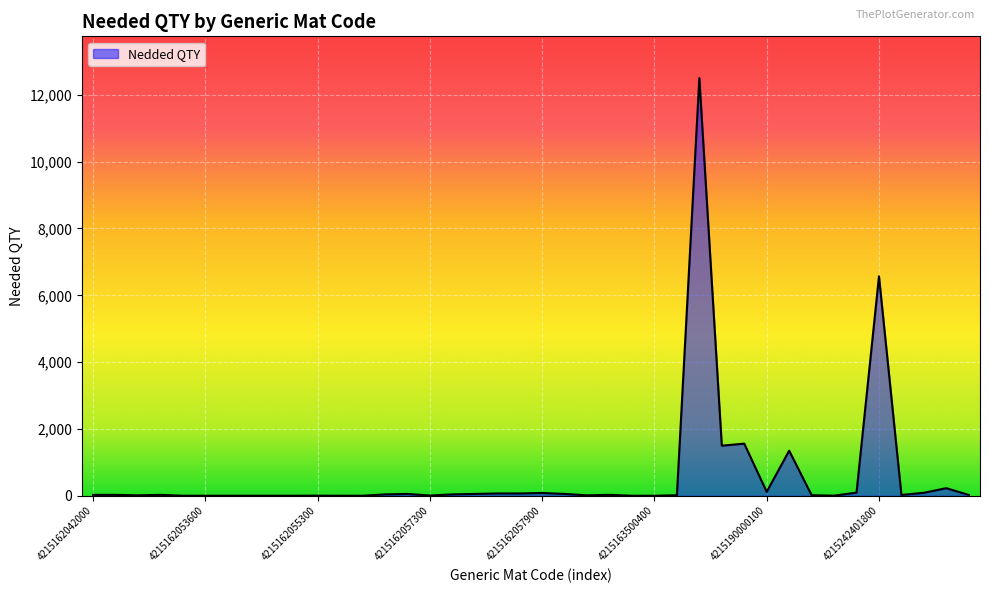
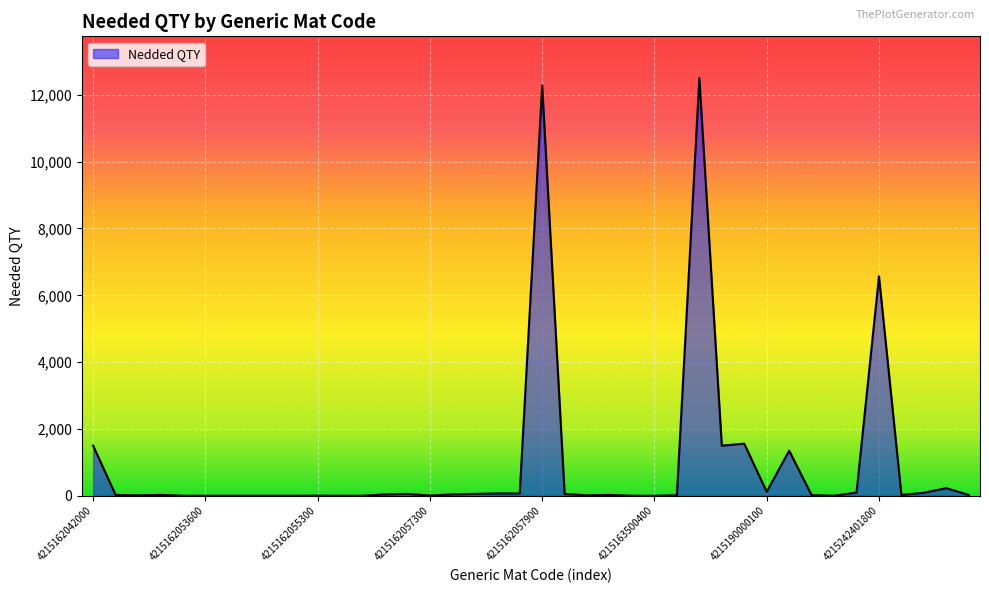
4215162042000: 0 -> 1,500
4215162057900: 100 -> 12,300
